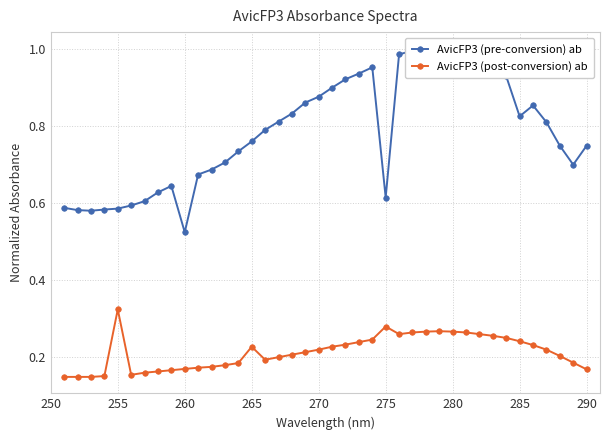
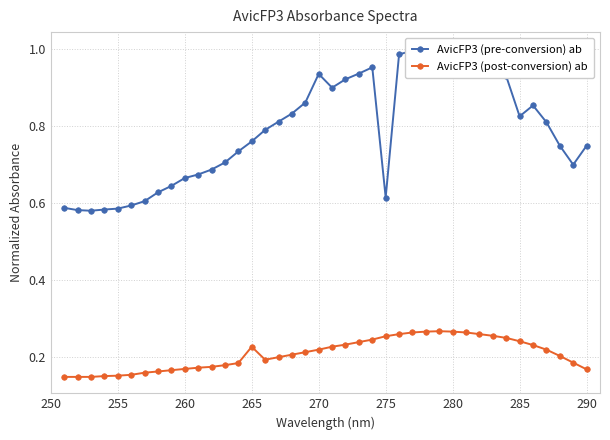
AvicFP3 (post-conversion) ab, 255: 0.32 -> 0.15
AvicFP3 (pre-conversion) ab, 260: 0.52 -> 0.66
AvicFP3 (pre-conversion) ab, 270: 0.87 -> 0.93
AvicFP3 (post-conversion) ab, 275: 0.28 -> 0.25
